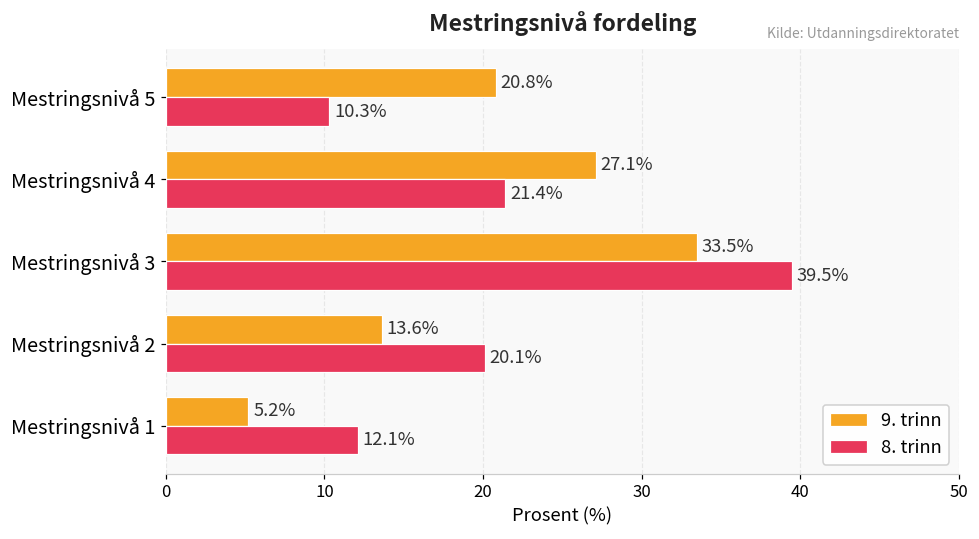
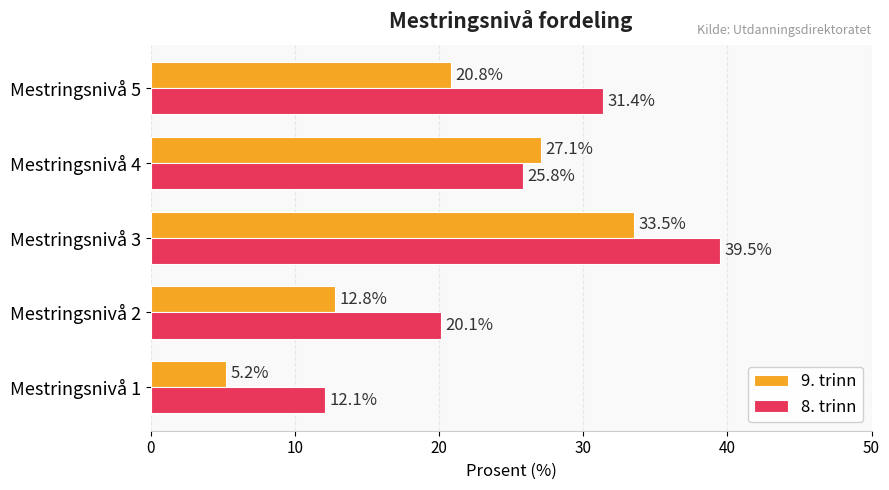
8. trinn, Mestringsnivå 5: 10.3% -> 31.4%
8. trinn, Mestringsnivå 4: 21.4% -> 25.8%
9. trinn, Mestringsnivå 2: 13.6% -> 12.8%
